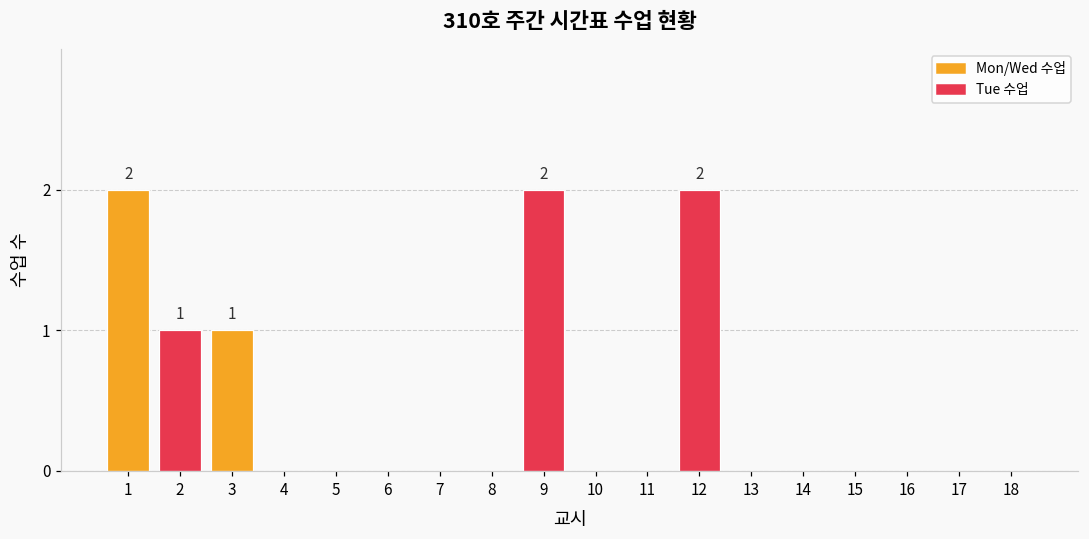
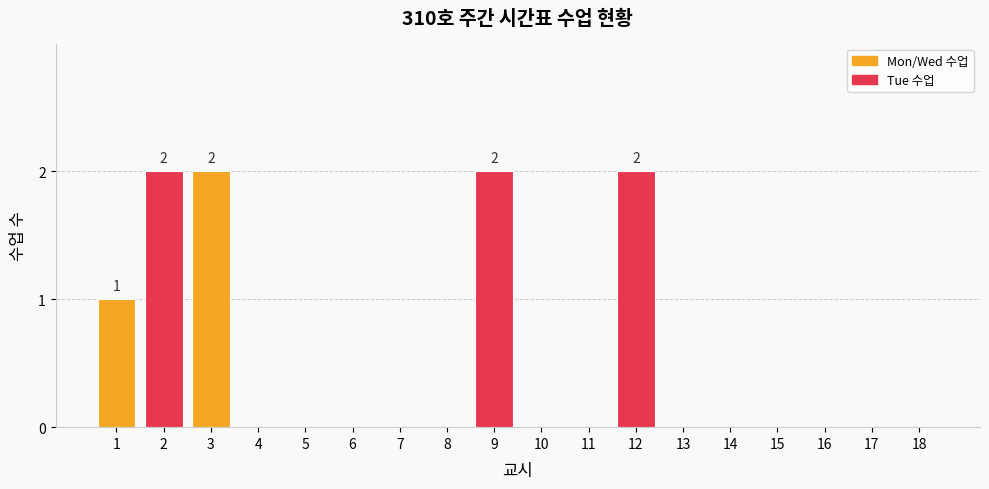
1: 2 -> 1
2: 1 -> 2
3: 1 -> 2
